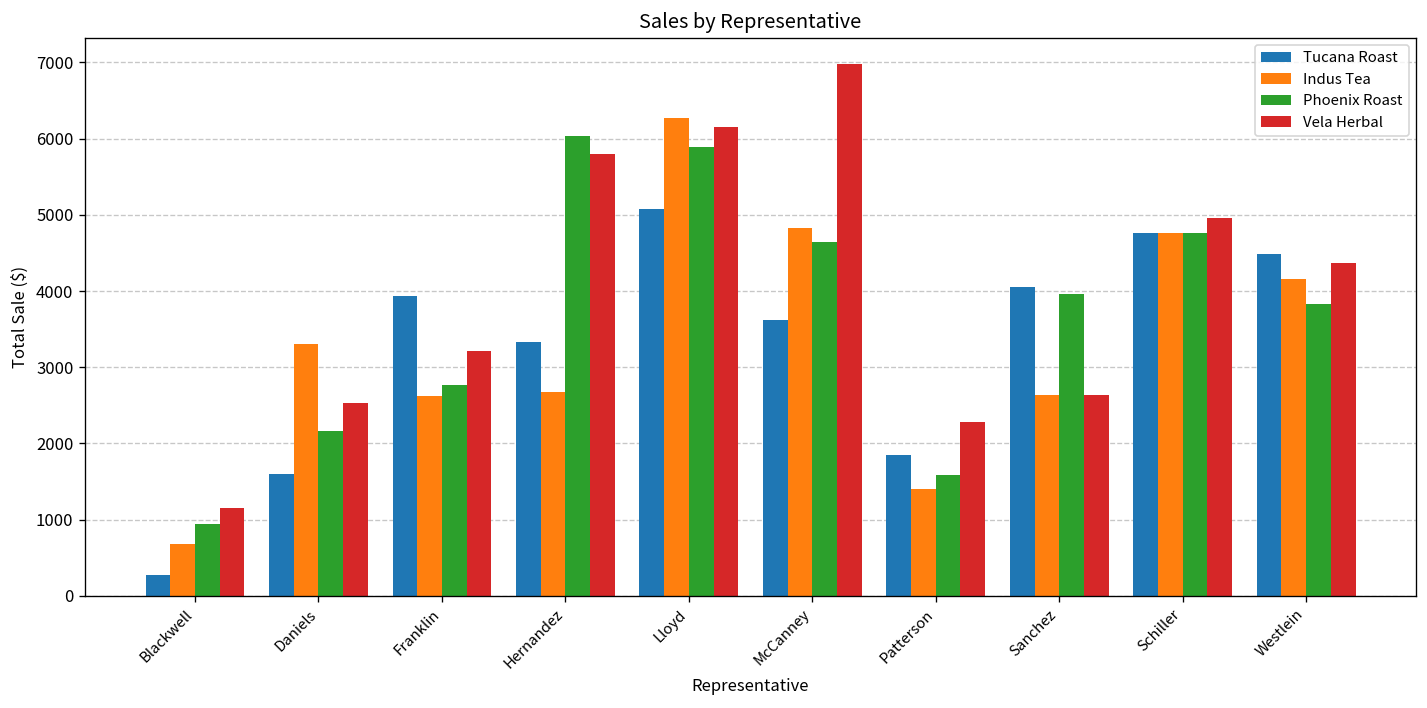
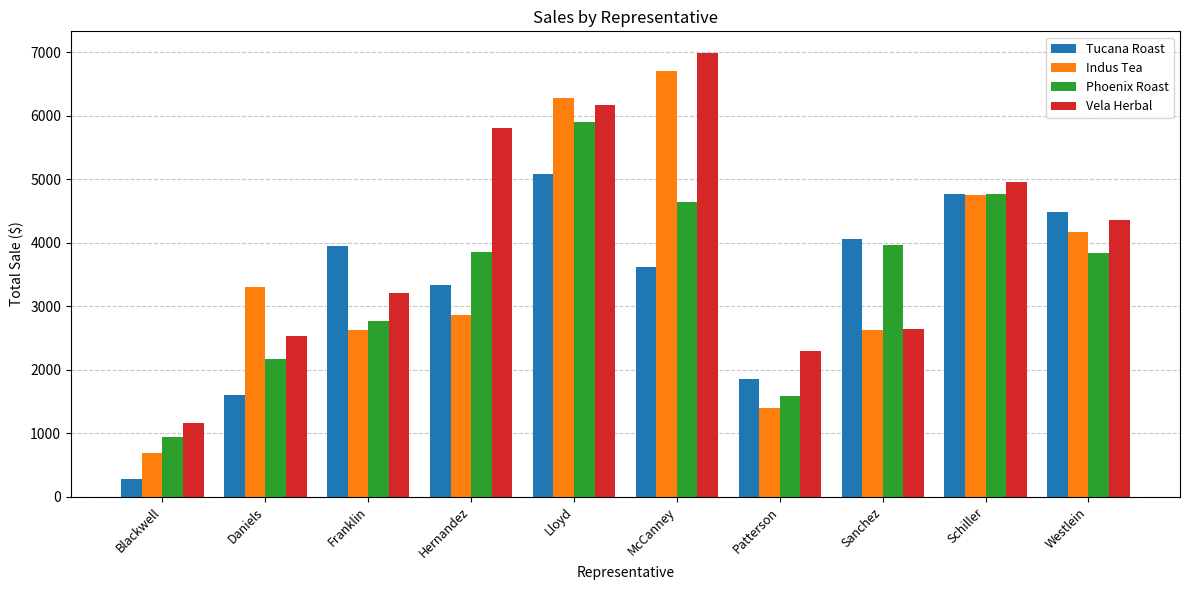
Indus Tea, Hernandez: 2700 -> 2900
Phoenix Roast, Hernandez: 6000 -> 3900
Indus Tea, McCanney: 4800 -> 6700
